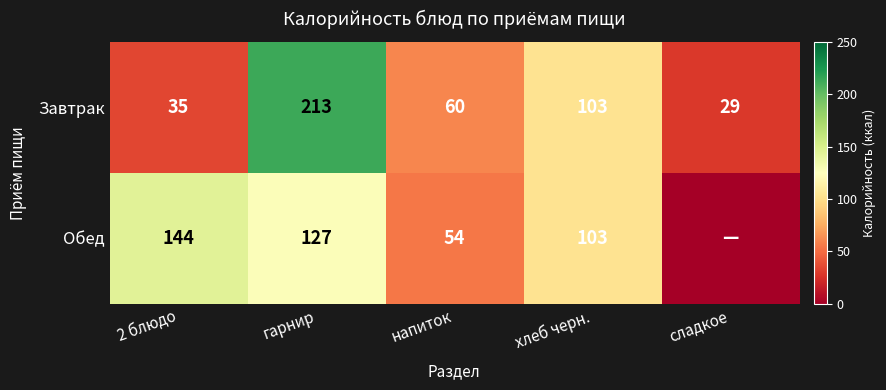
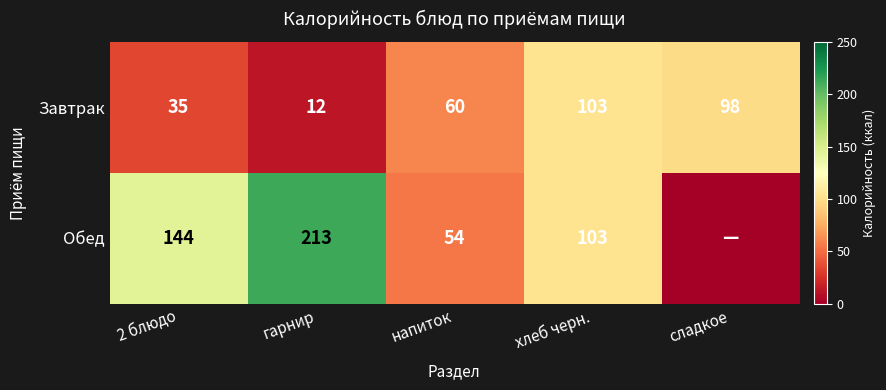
Завтрак, гарнир: 213 -> 12
Завтрак, сладкое: 29 -> 98
Обед, гарнир: 127 -> 213
